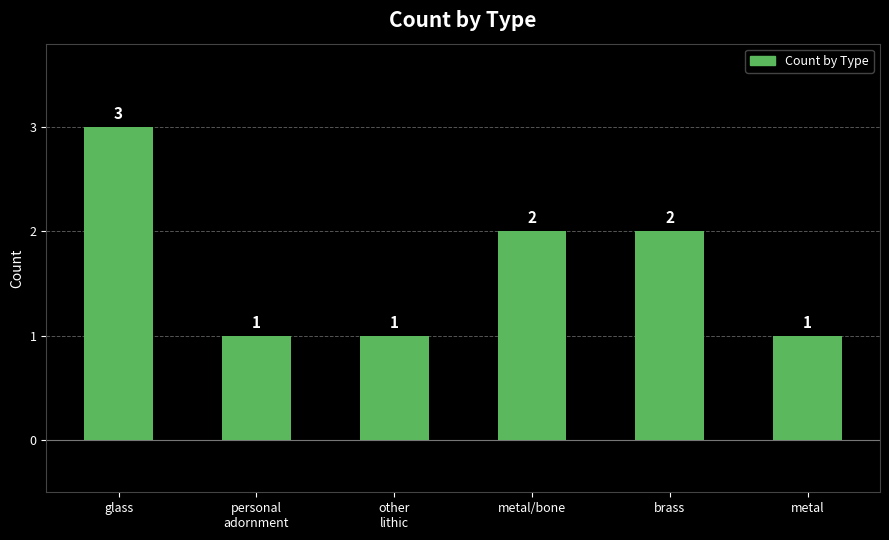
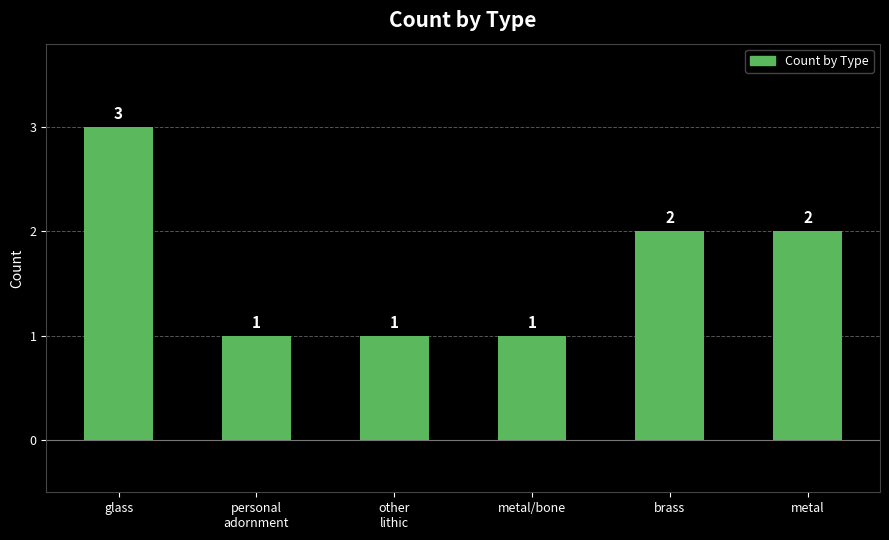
metal/bone: 2 -> 1
metal: 1 -> 2
